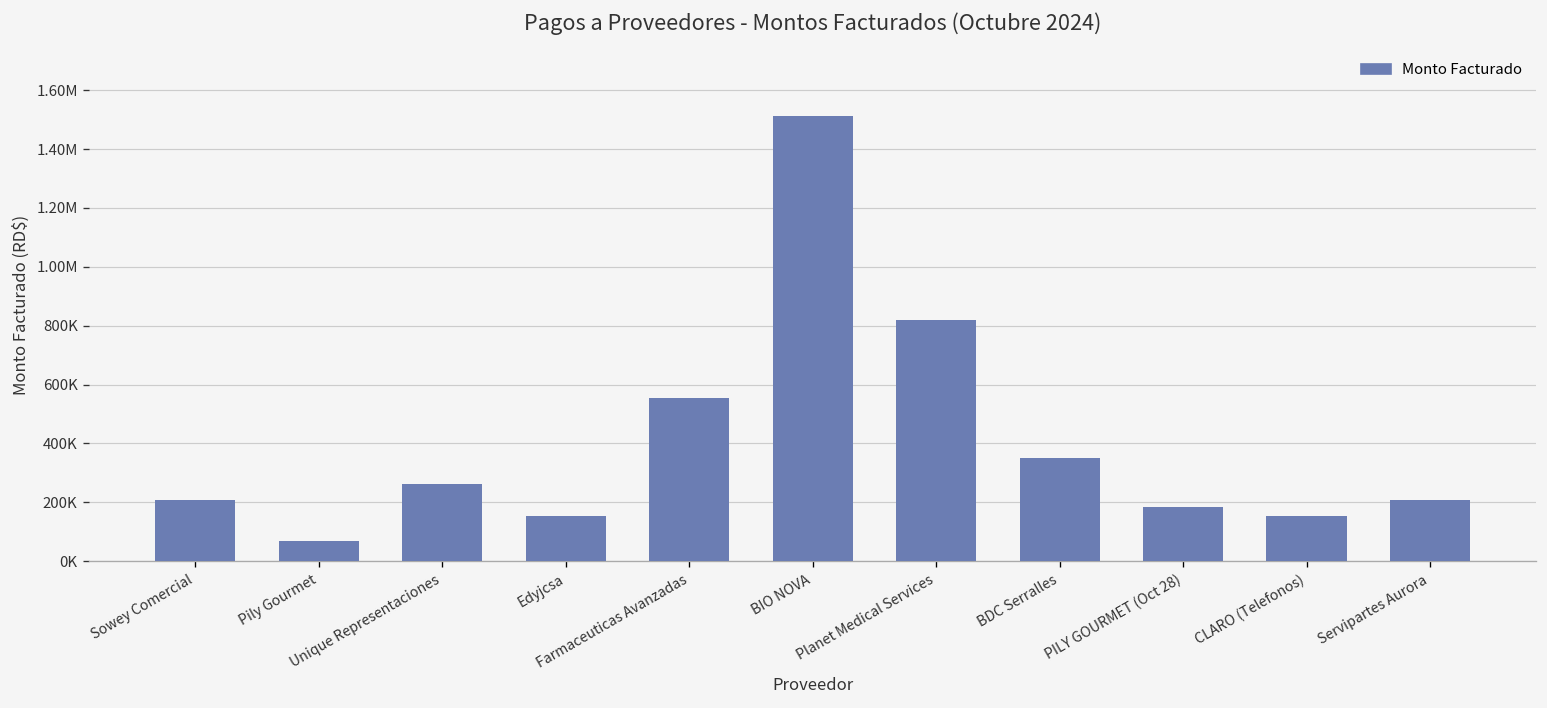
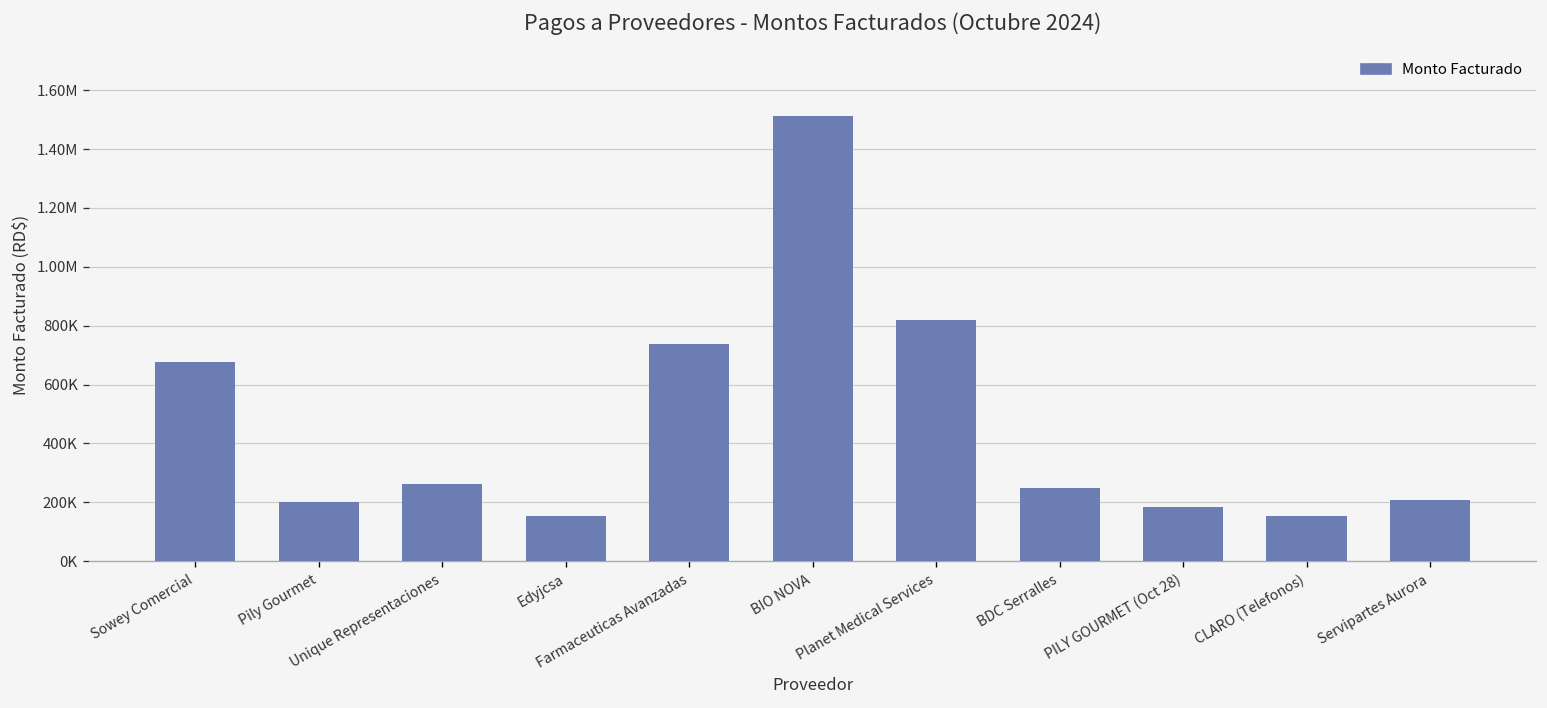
Sowey Comercial: 210000 -> 680000
Pily Gourmet: 70000 -> 200000
Farmaceuticas Avanzadas: 560000 -> 740000
BDC Serralles: 350000 -> 250000
